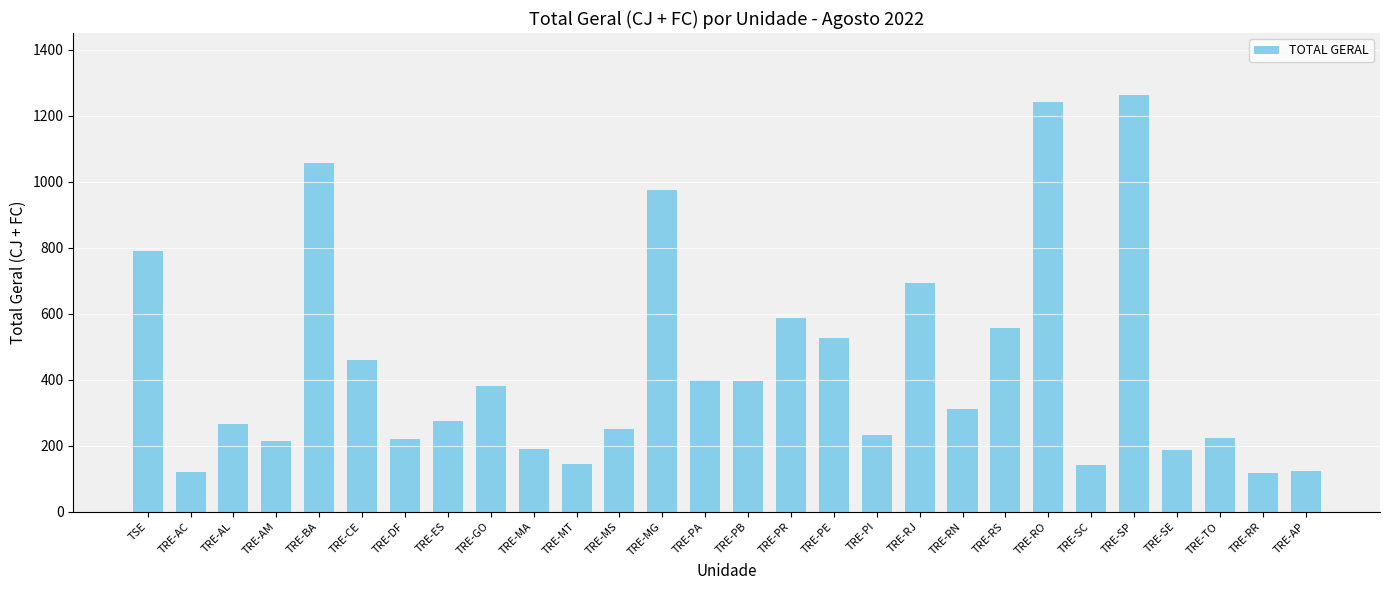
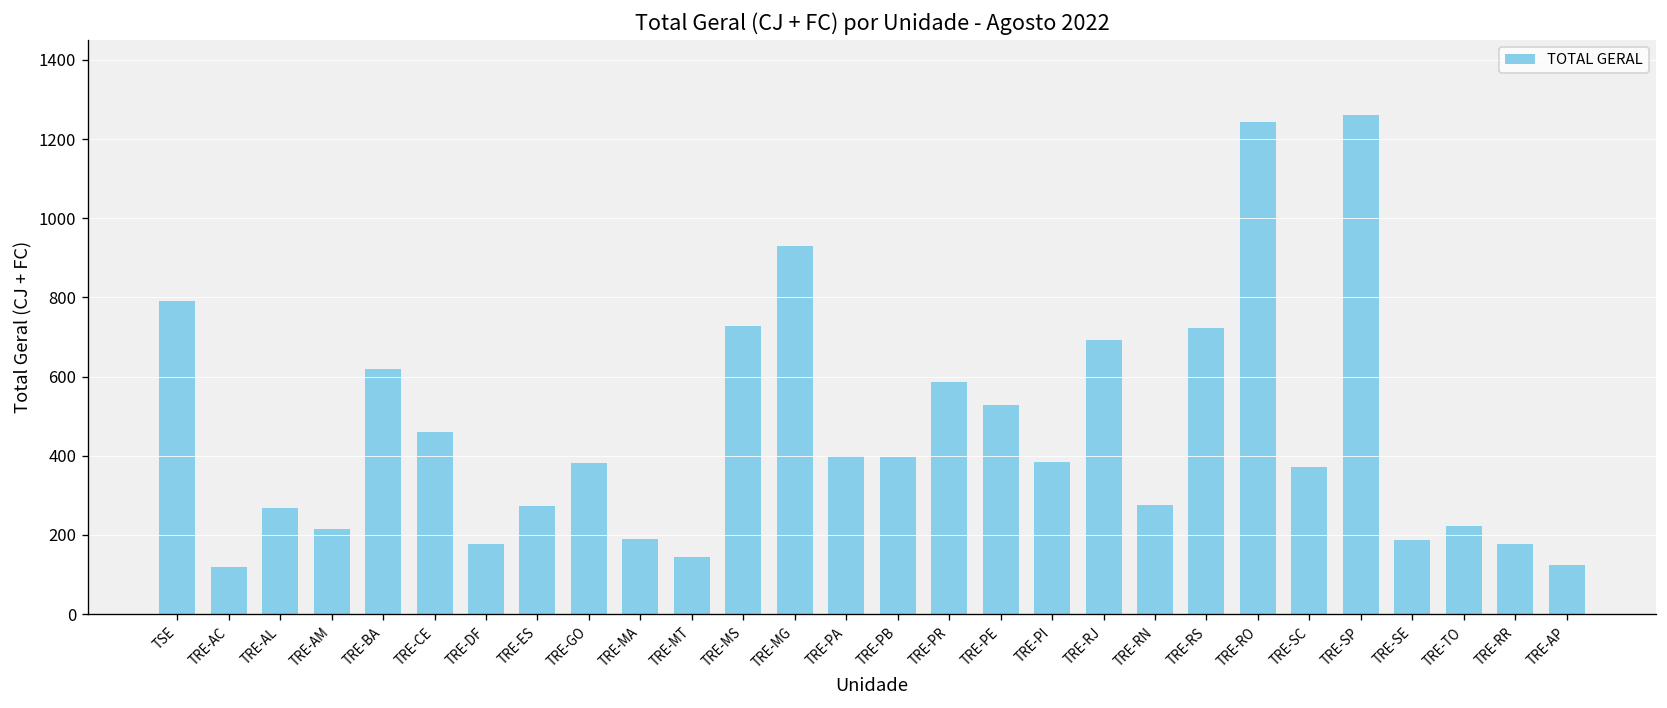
TRE-BA: 1060 -> 620
TRE-DF: 220 -> 180
TRE-MS: 250 -> 730
TRE-MG: 980 -> 930
TRE-PI: 230 -> 380
TRE-RN: 310 -> 280
TRE-RS: 560 -> 720
TRE-SC: 140 -> 370
TRE-RR: 120 -> 180
